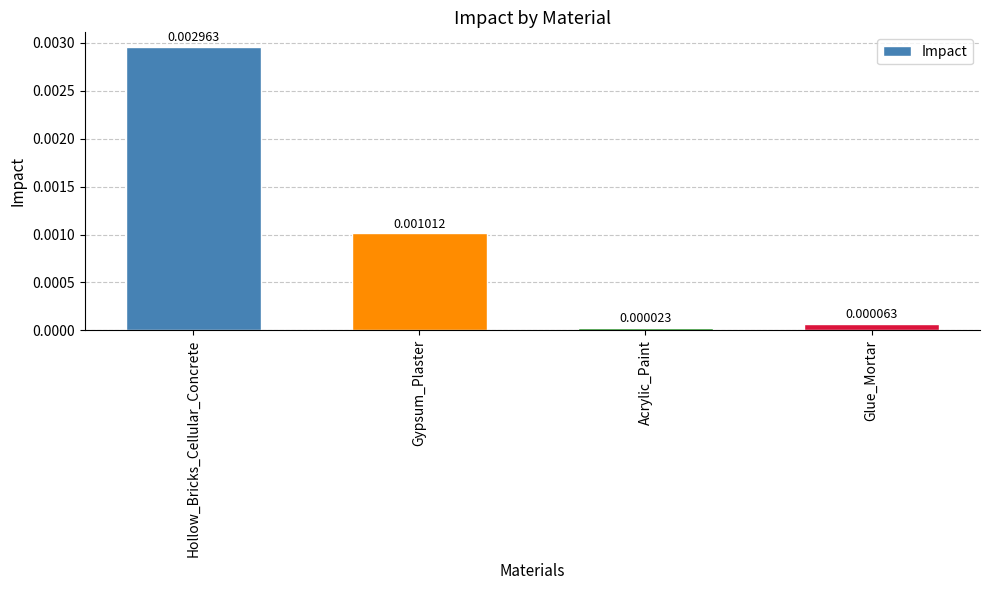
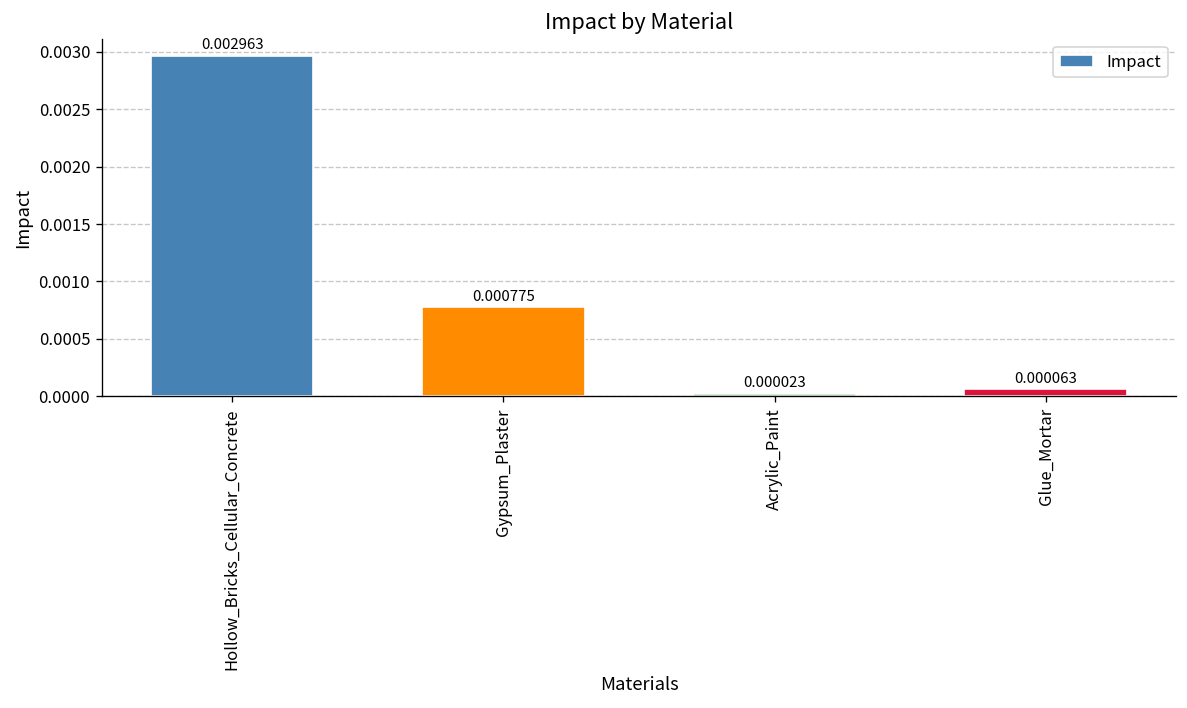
Gypsum_Plaster: 0.001012 -> 0.000775
